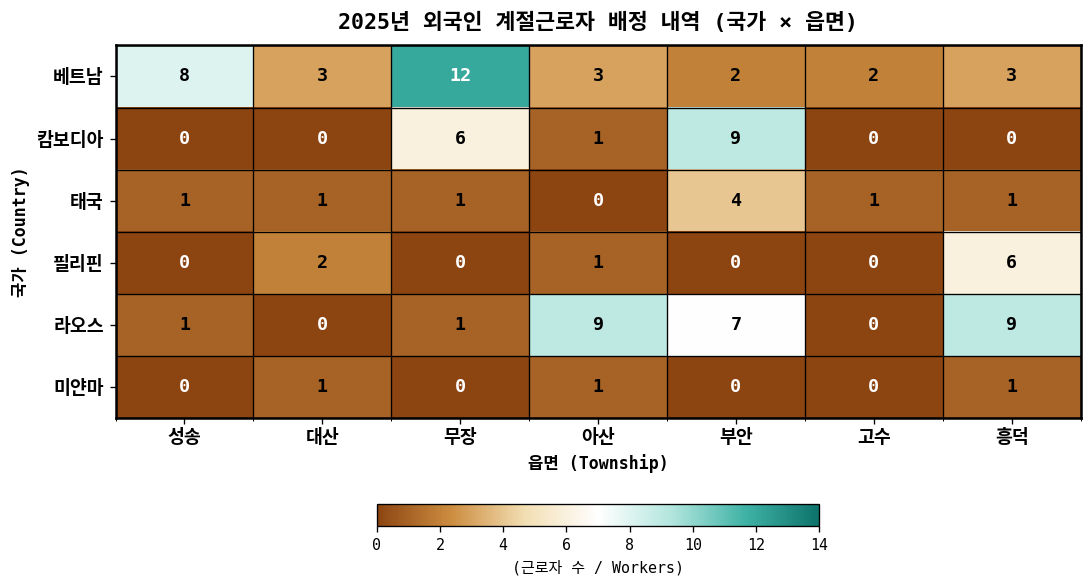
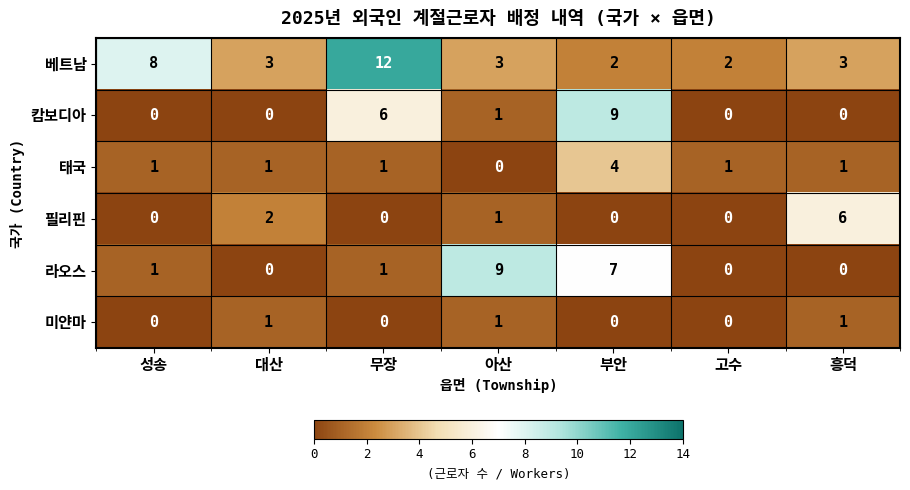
라오스, 흥덕: 9 -> 0
